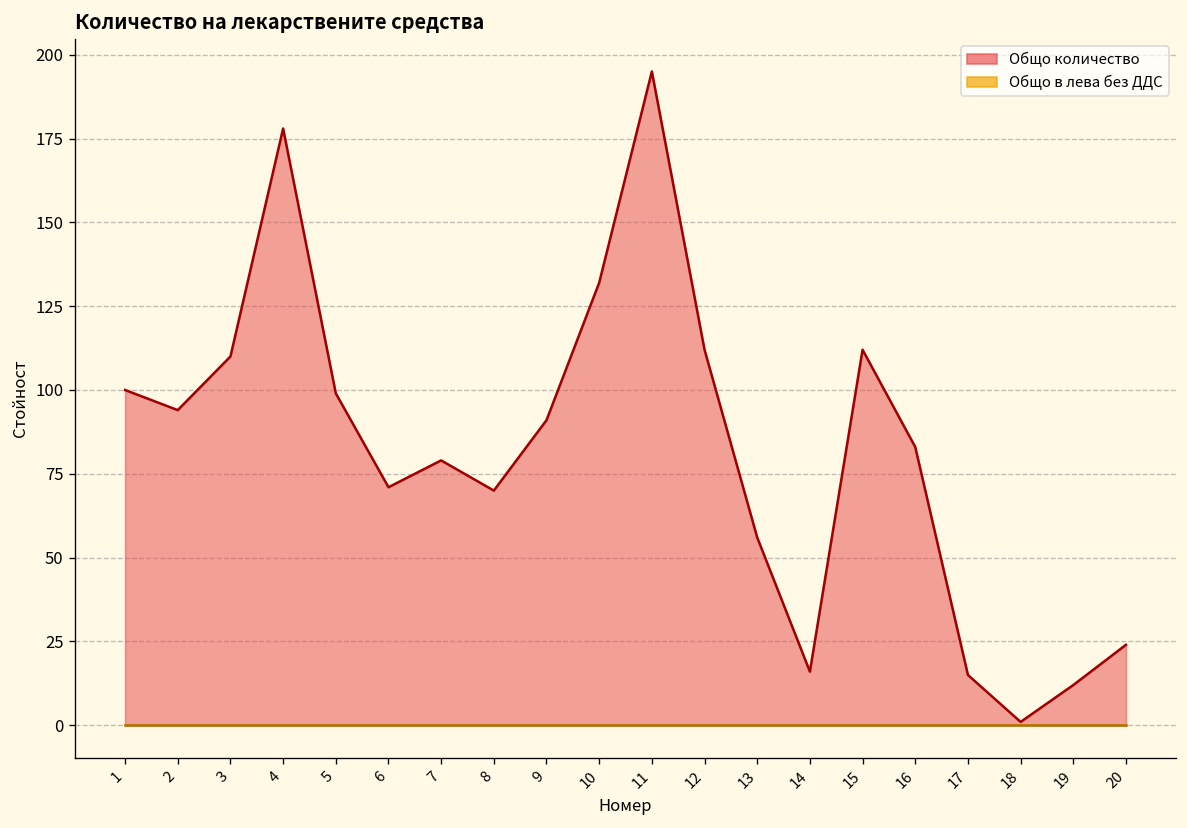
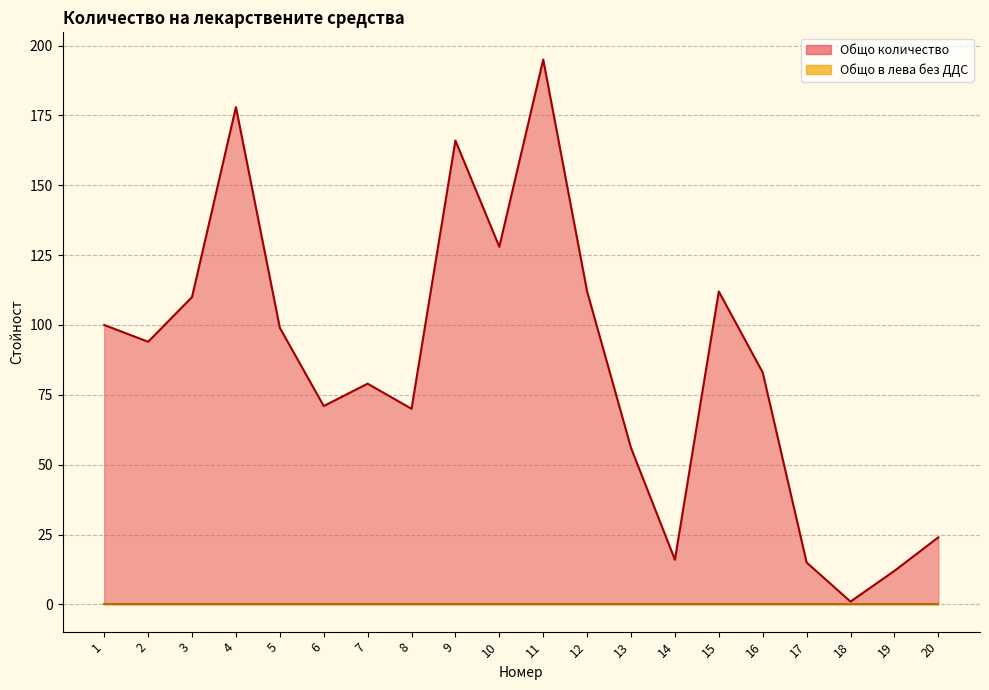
Общо количество, 9: 91 -> 166
Общо количество, 10: 132 -> 128
